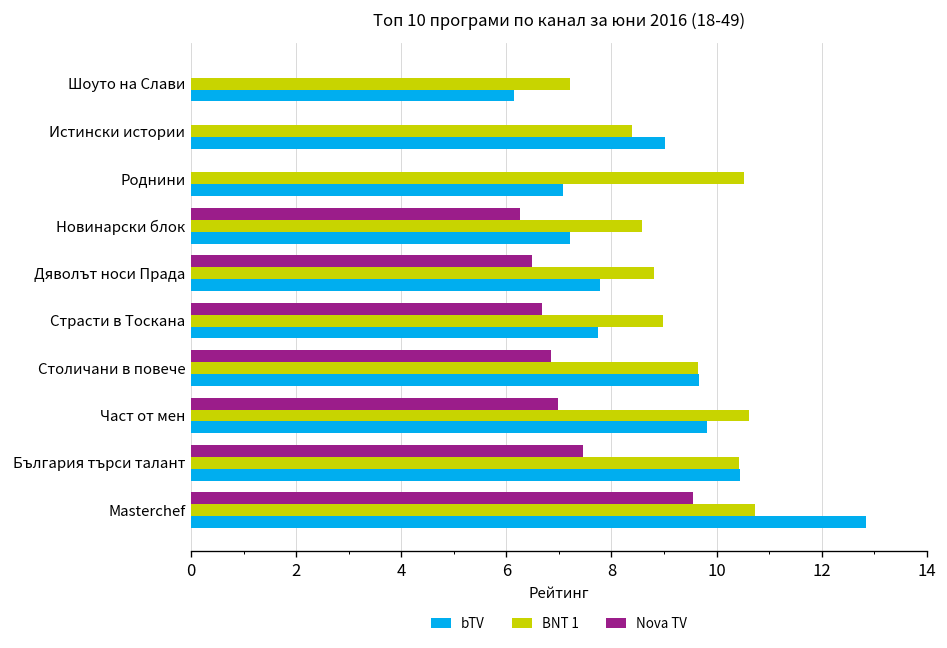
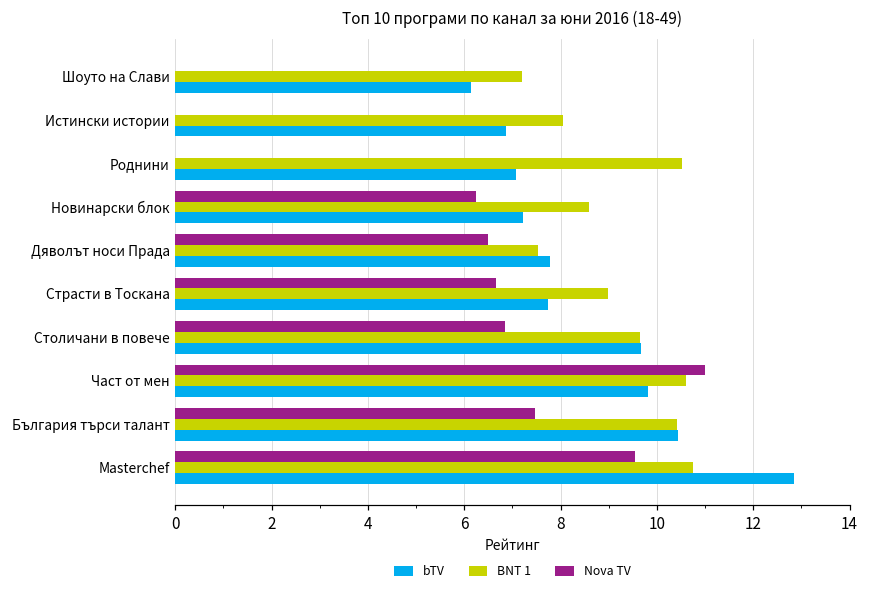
BNT 1, Истински истории: 8.4 -> 8.1
bTV, Истински истории: 9.0 -> 6.9
BNT 1, Дяволът носи Прада: 8.8 -> 7.5
Nova TV, Част от мен: 7.0 -> 11.0
